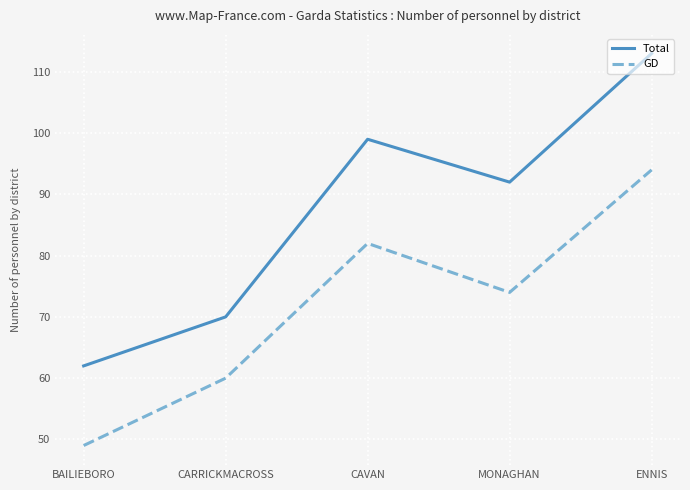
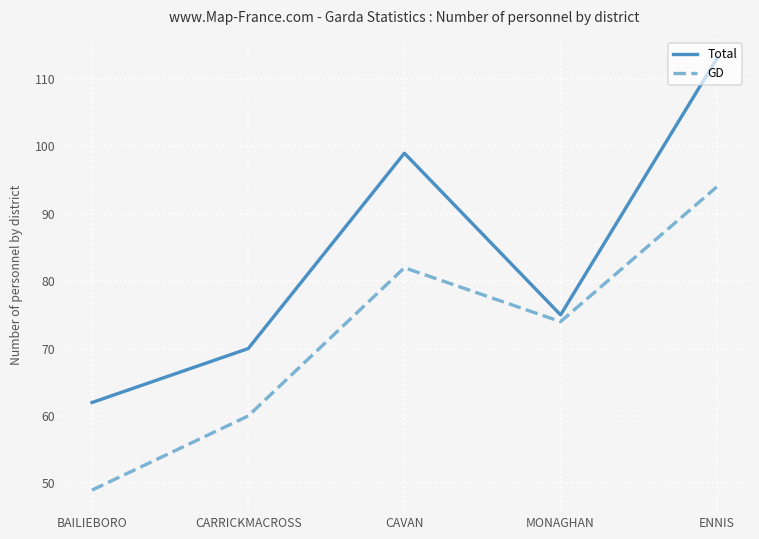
Total, MONAGHAN: 92 -> 75
